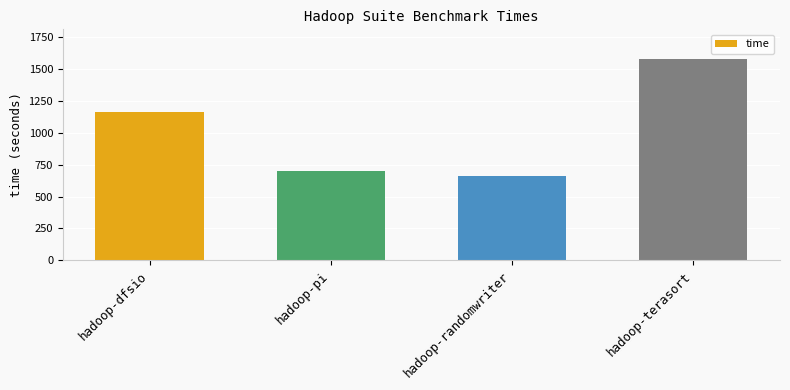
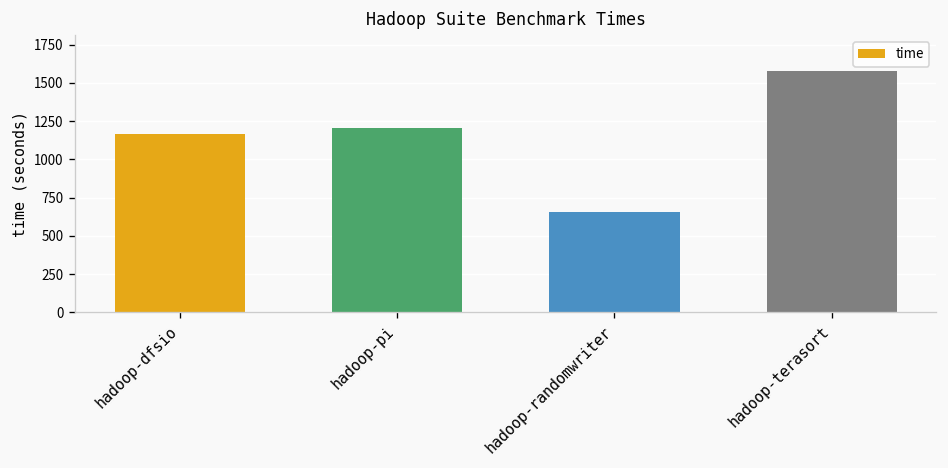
hadoop-pi: 700 -> 1200
